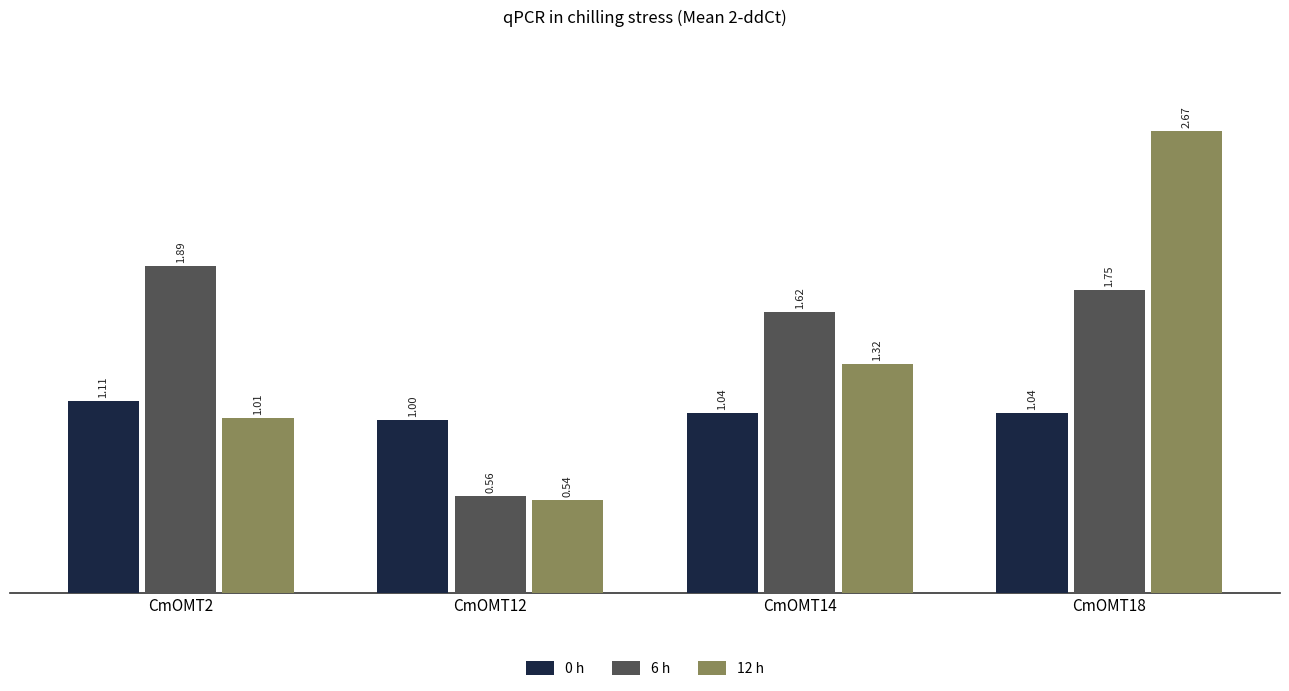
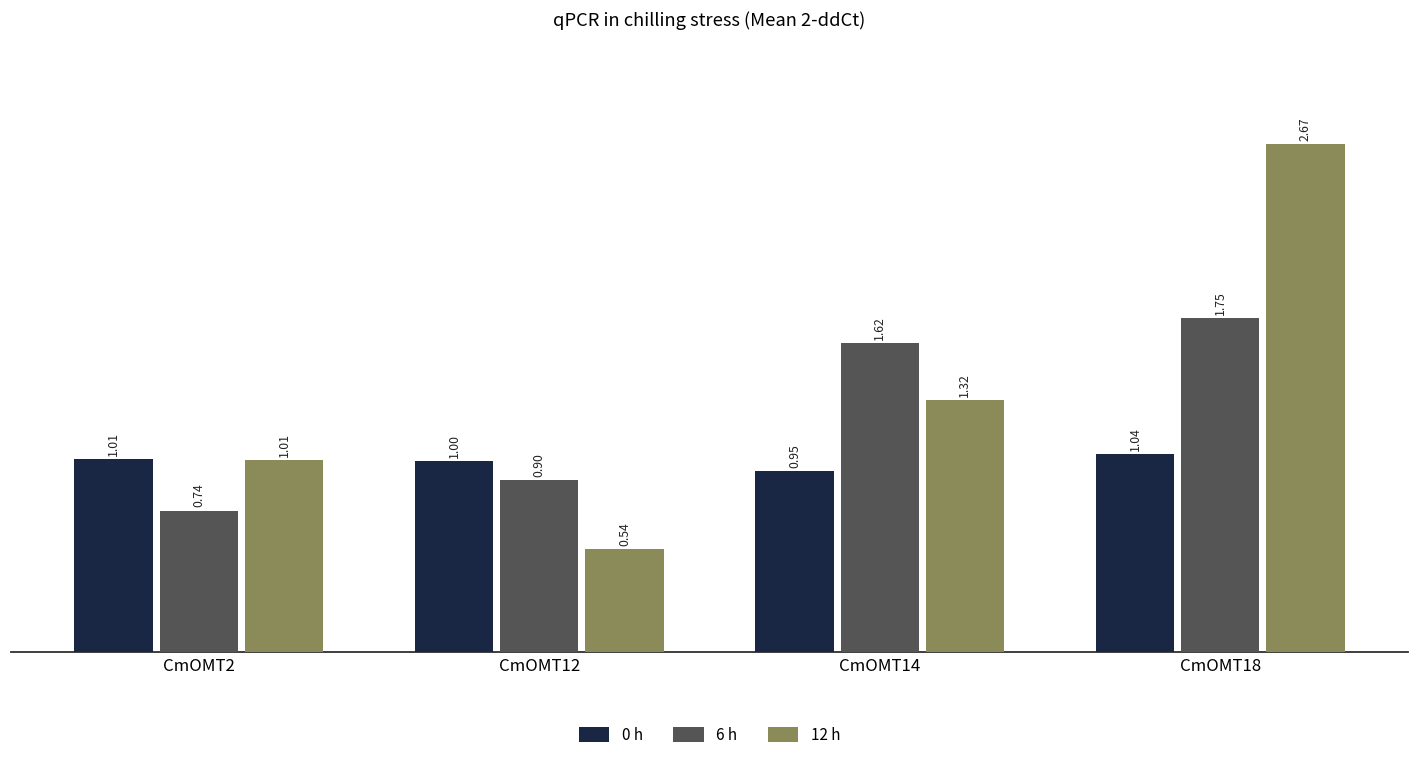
0 h, CmOMT2: 1.11 -> 1.01
6 h, CmOMT2: 1.89 -> 0.74
6 h, CmOMT12: 0.56 -> 0.90
0 h, CmOMT14: 1.04 -> 0.95
